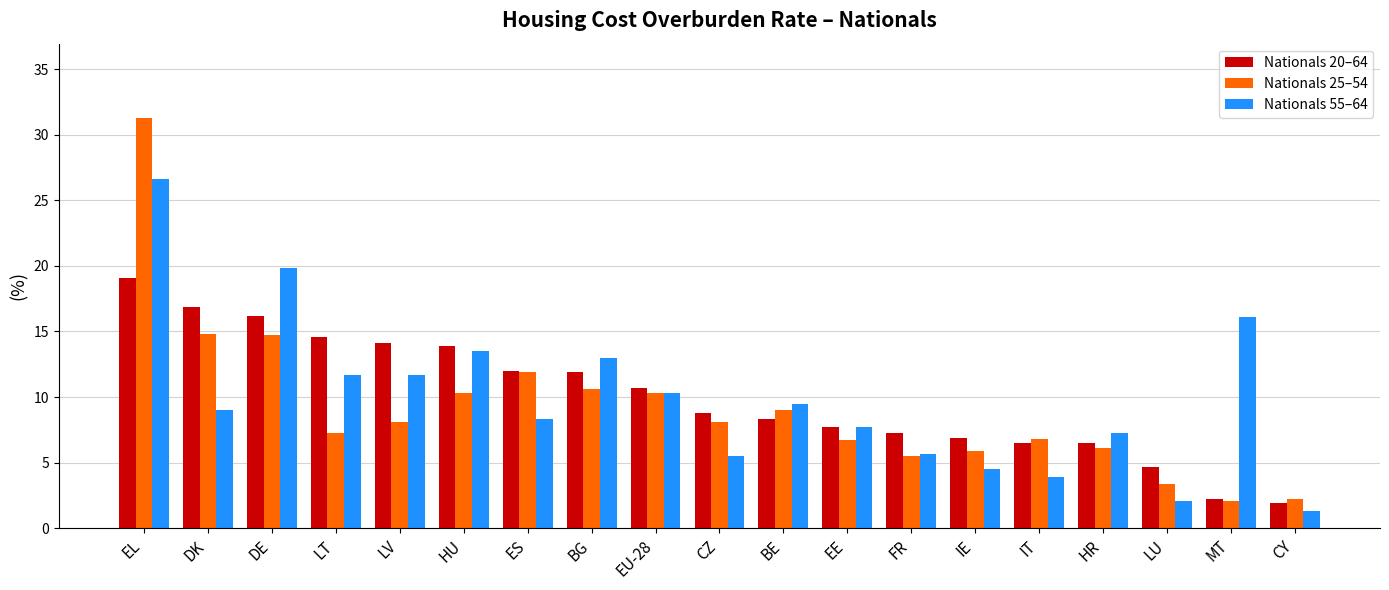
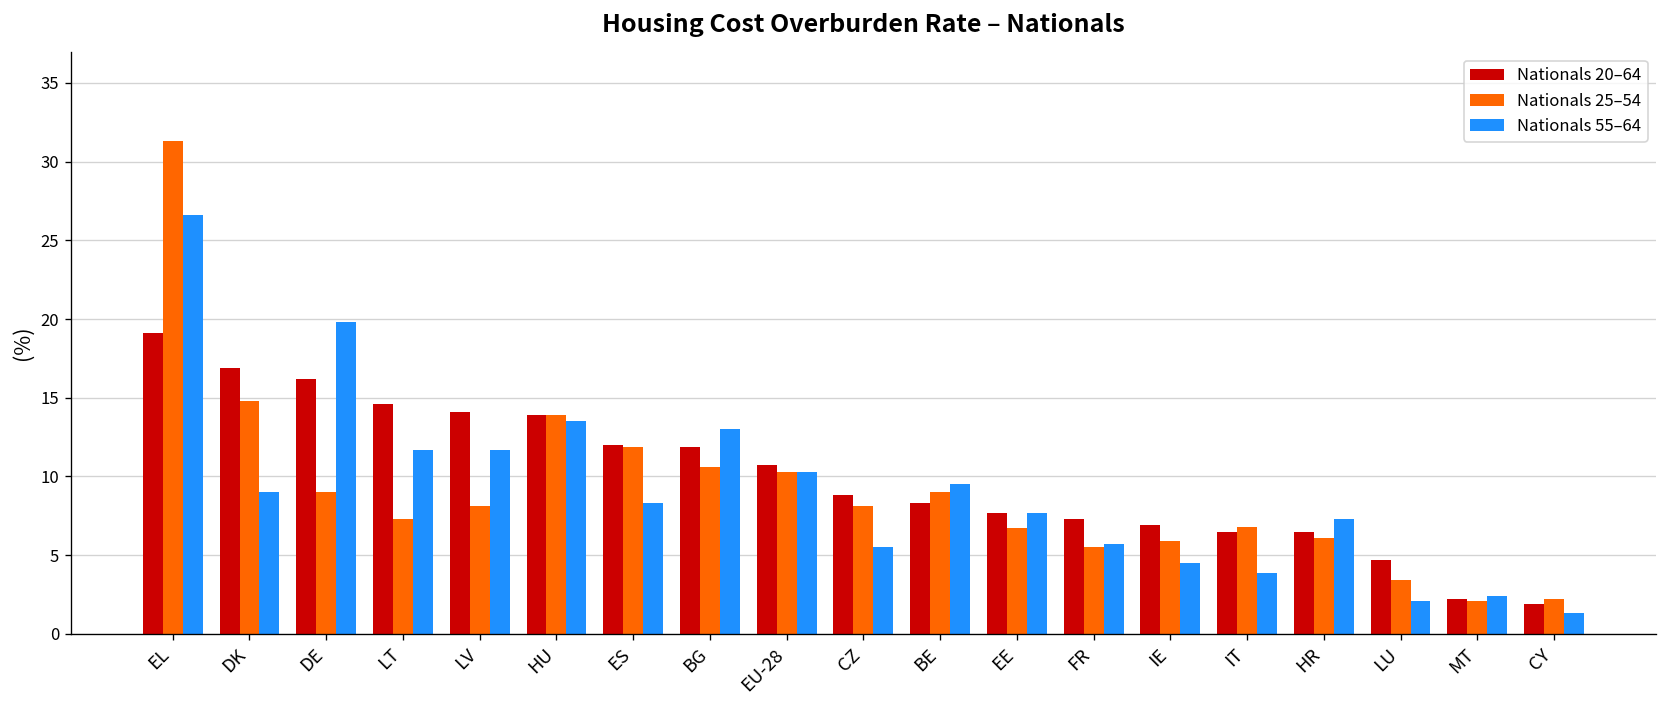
Nationals 25–54, DE: 14.7 -> 9.0
Nationals 25–54, HU: 10.3 -> 13.9
Nationals 55–64, MT: 16.1 -> 2.4
